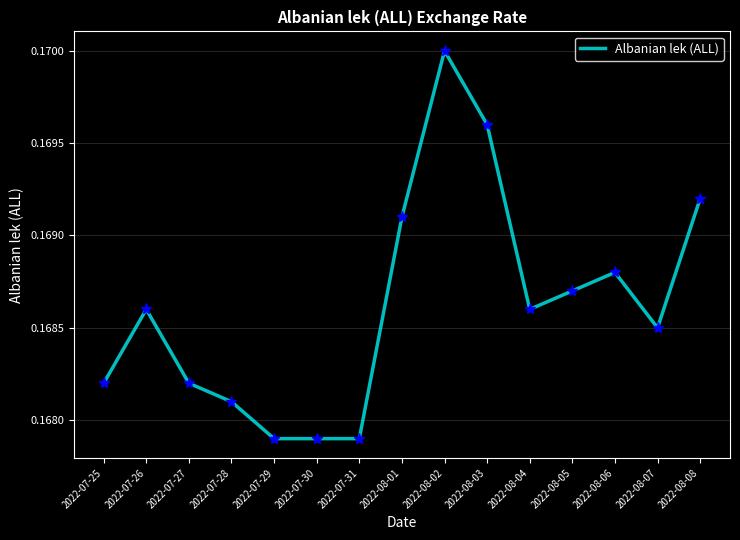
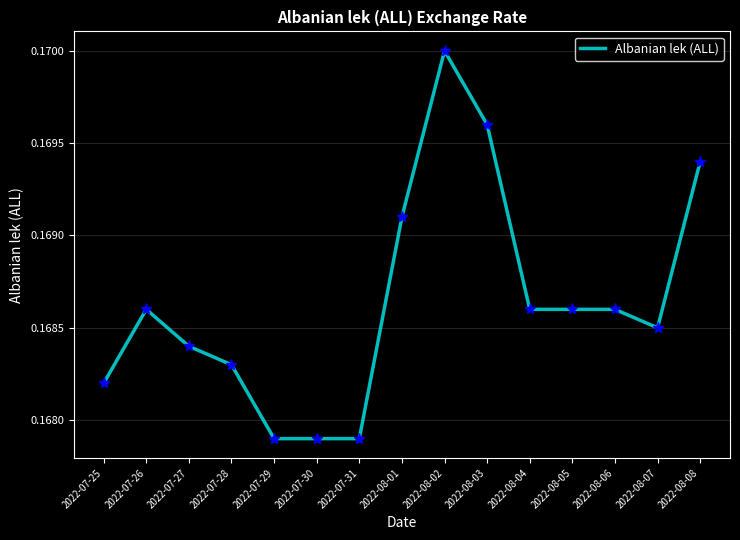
2022-07-27: 0.1682 -> 0.1684
2022-07-28: 0.1681 -> 0.1683
2022-08-05: 0.1687 -> 0.1686
2022-08-06: 0.1688 -> 0.1686
2022-08-08: 0.1692 -> 0.1694
